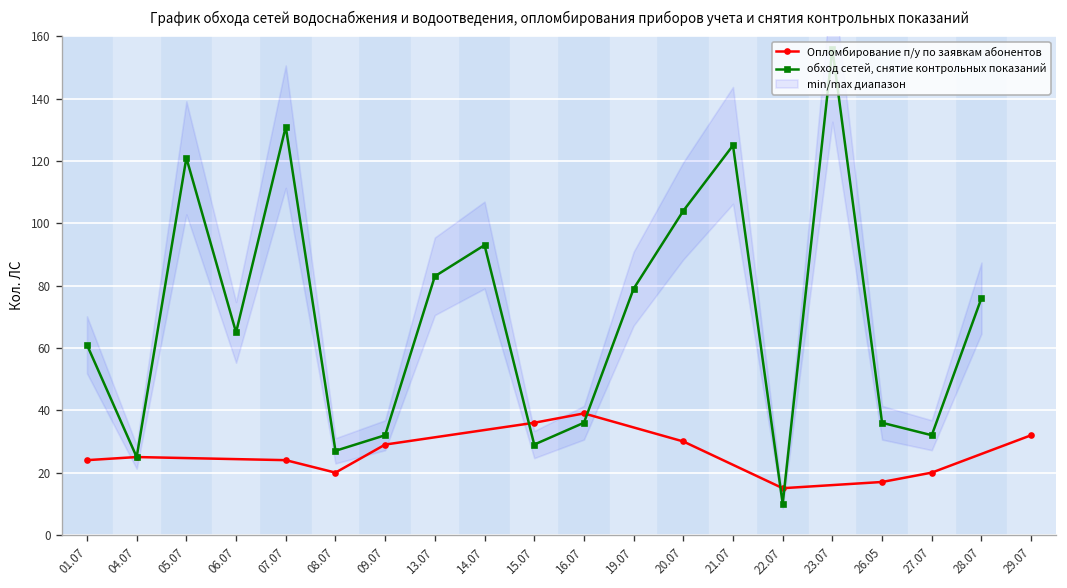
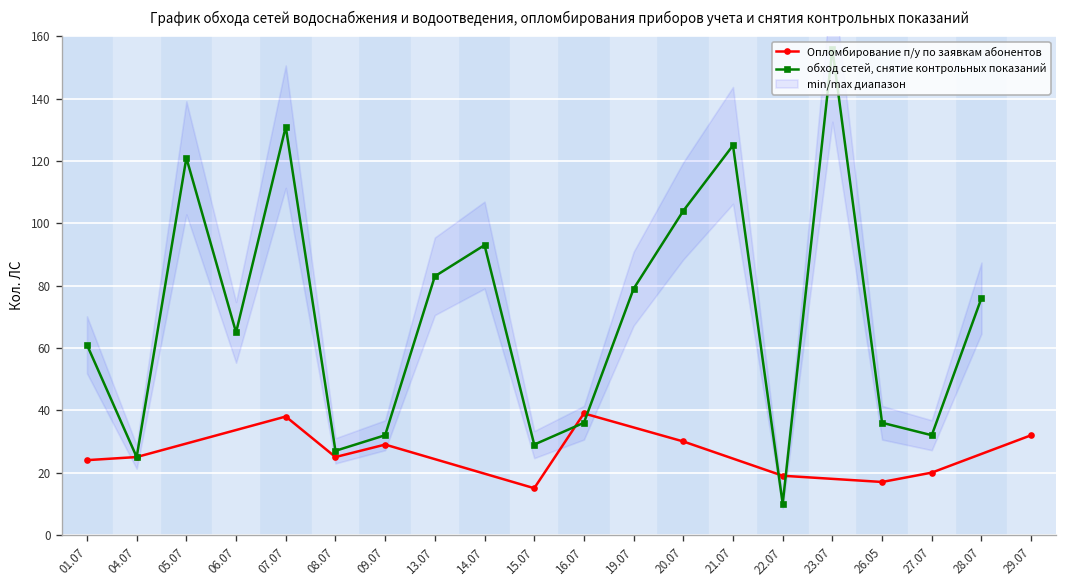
Опломбирование п/у по заявкам абонентов, 07.07: 24 -> 38
Опломбирование п/у по заявкам абонентов, 08.07: 20 -> 25
Опломбирование п/у по заявкам абонентов, 15.07: 36 -> 15
Опломбирование п/у по заявкам абонентов, 22.07: 15 -> 19
